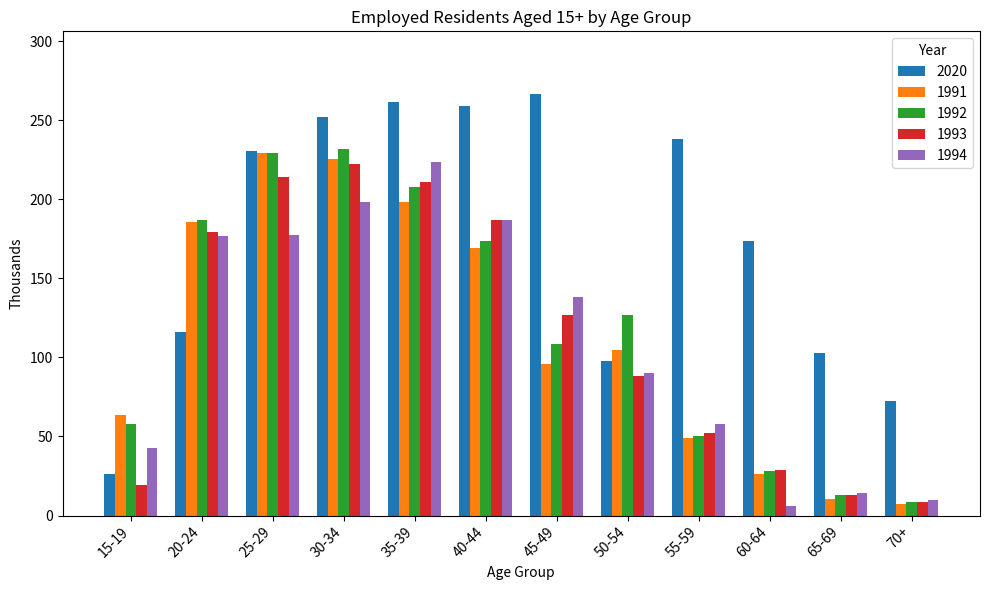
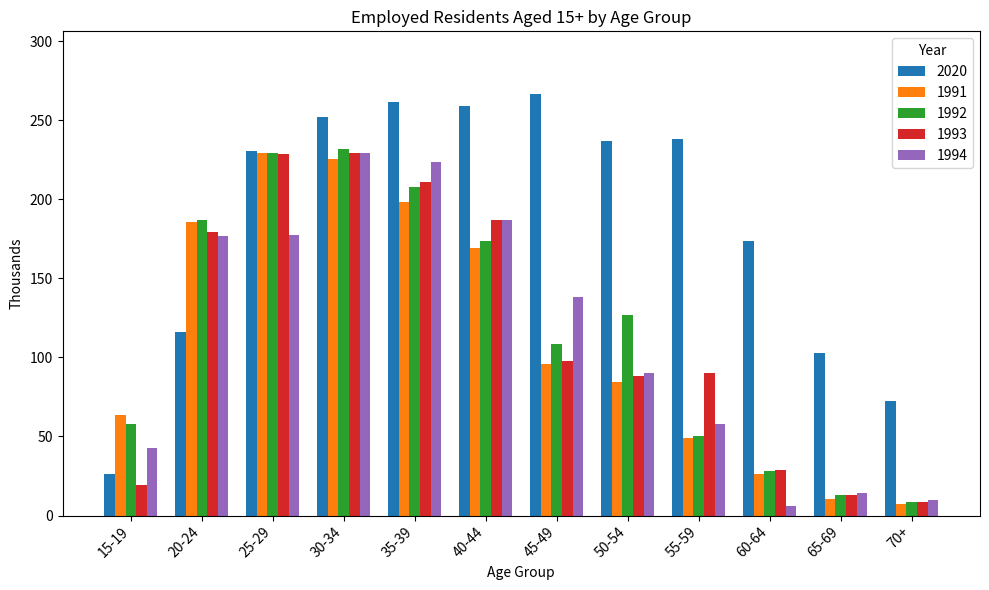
1993, 25-29: 214 -> 229
1993, 30-34: 223 -> 229
1994, 30-34: 199 -> 229
1993, 45-49: 127 -> 98
2020, 50-54: 98 -> 237
1991, 50-54: 105 -> 85
1993, 55-59: 53 -> 90
